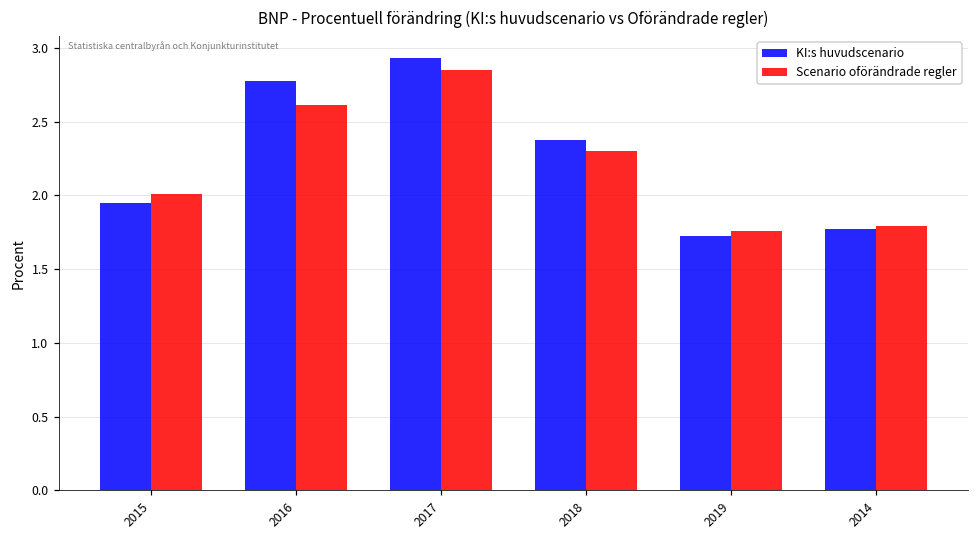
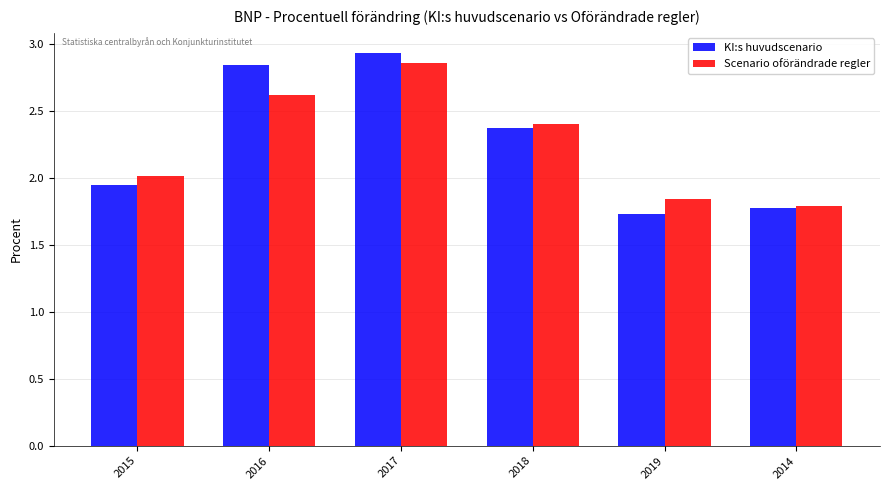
KI:s huvudscenario, 2016: 2.78 -> 2.84
Scenario oförändrade regler, 2018: 2.30 -> 2.40
Scenario oförändrade regler, 2019: 1.76 -> 1.84
